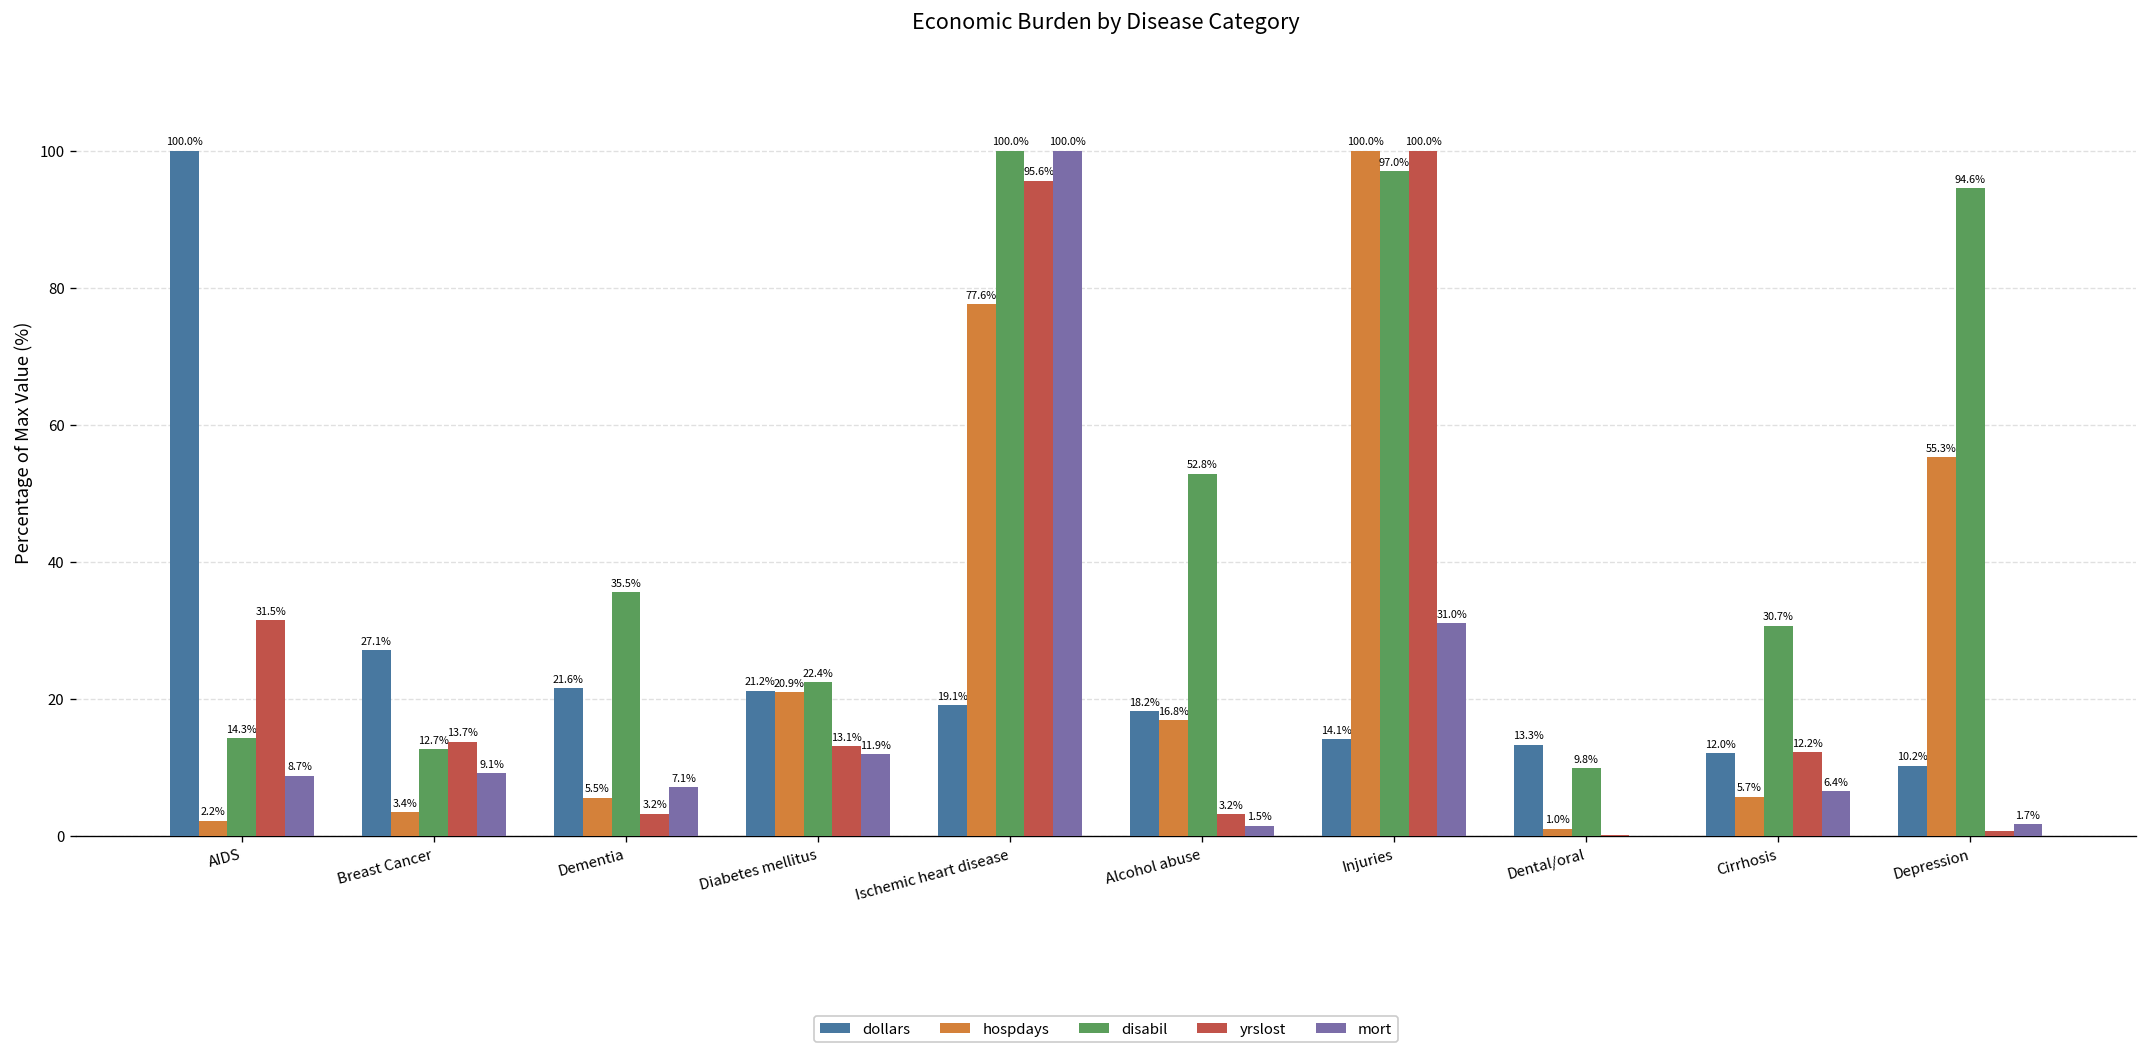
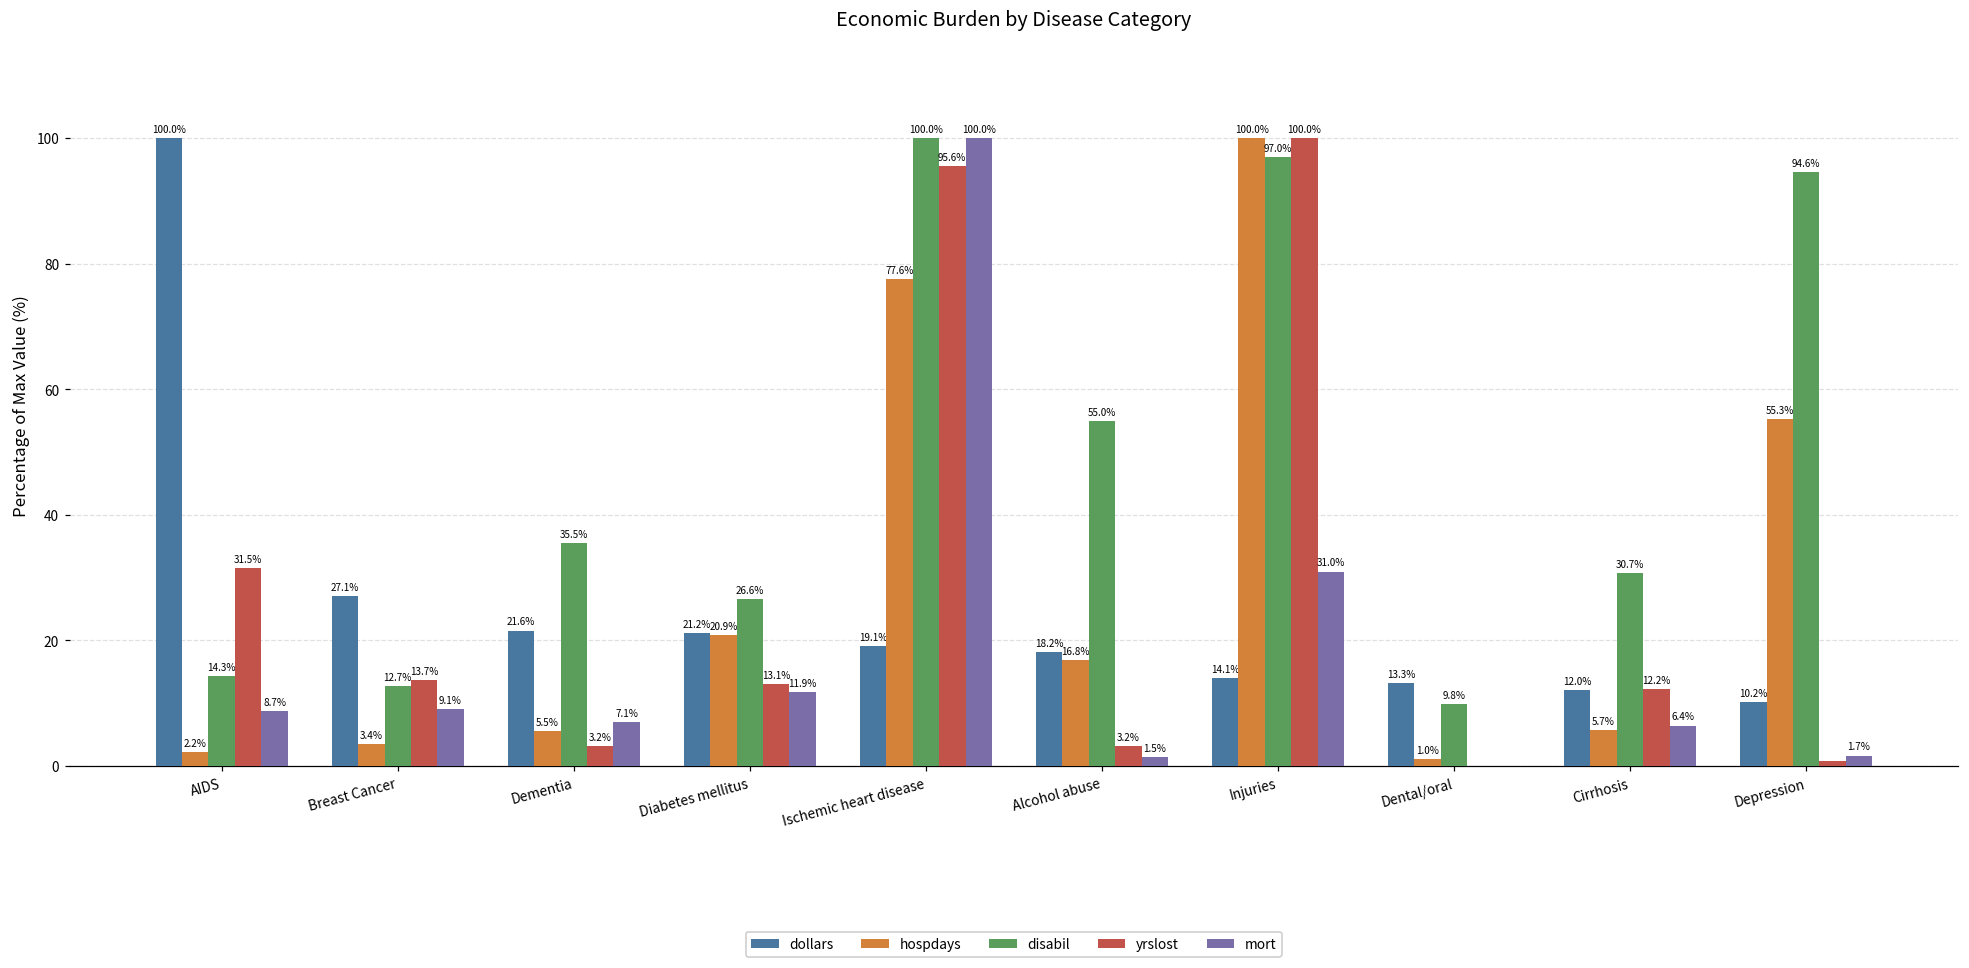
disabil, Diabetes mellitus: 22.4% -> 26.6%
disabil, Alcohol abuse: 52.8% -> 55.0%
